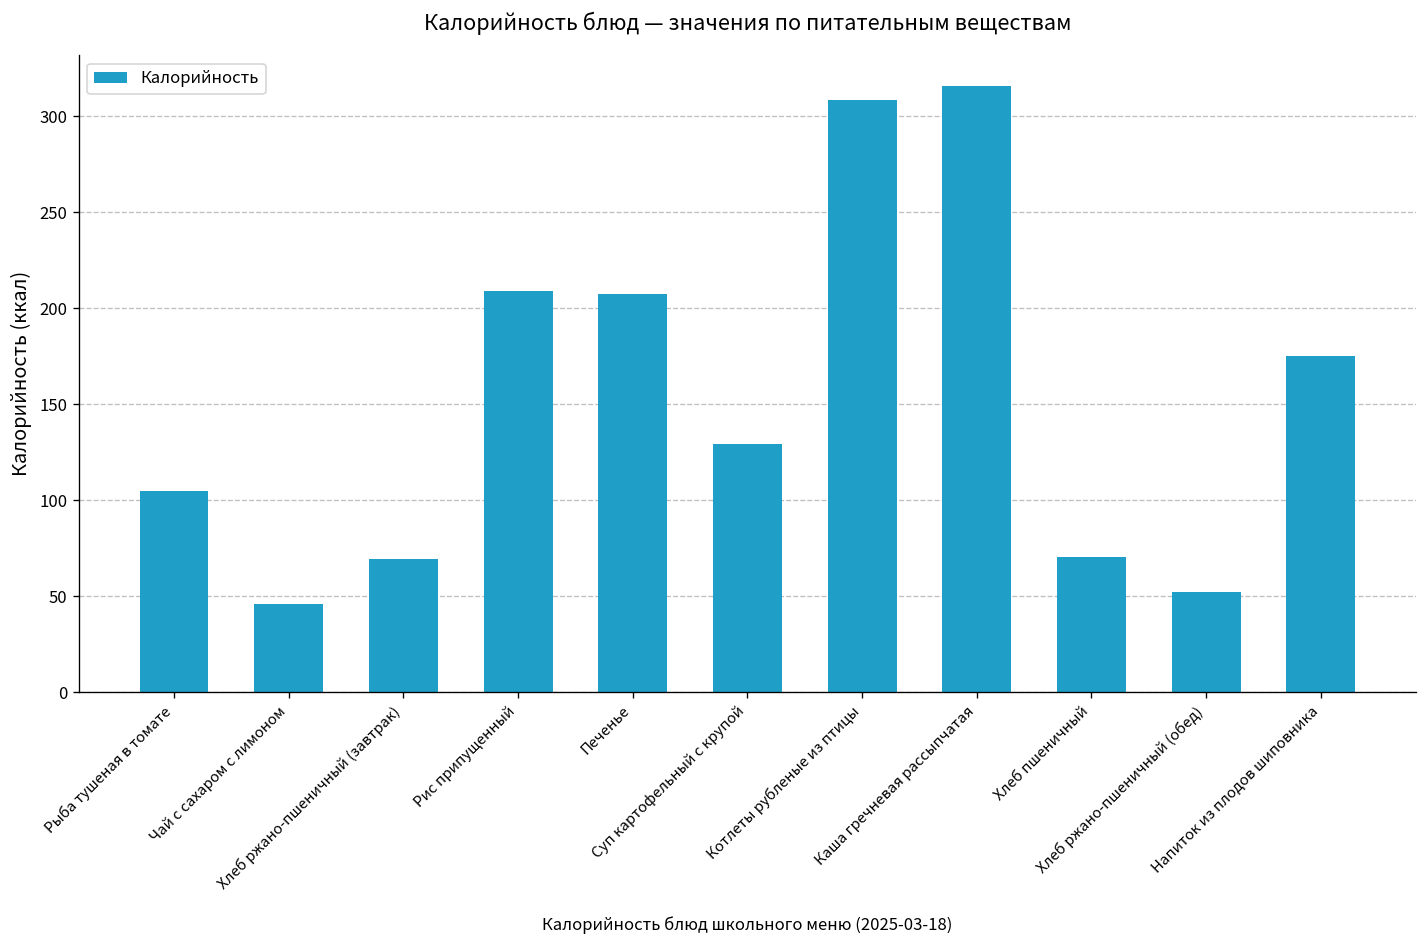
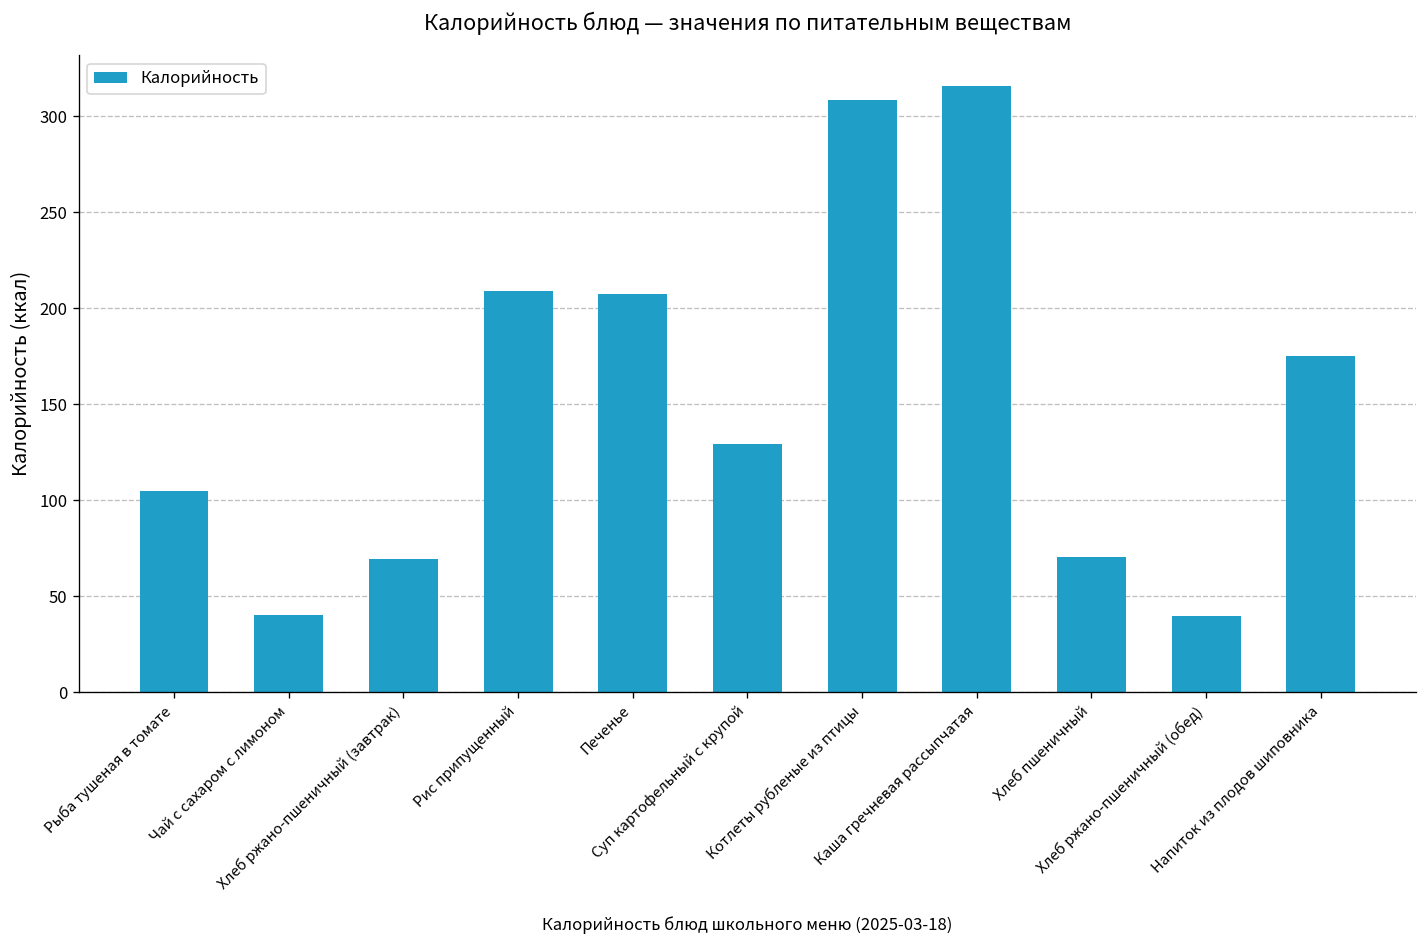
Чай с сахаром с лимоном: 46 -> 40
Хлеб ржано-пшеничный (обед): 52 -> 40
